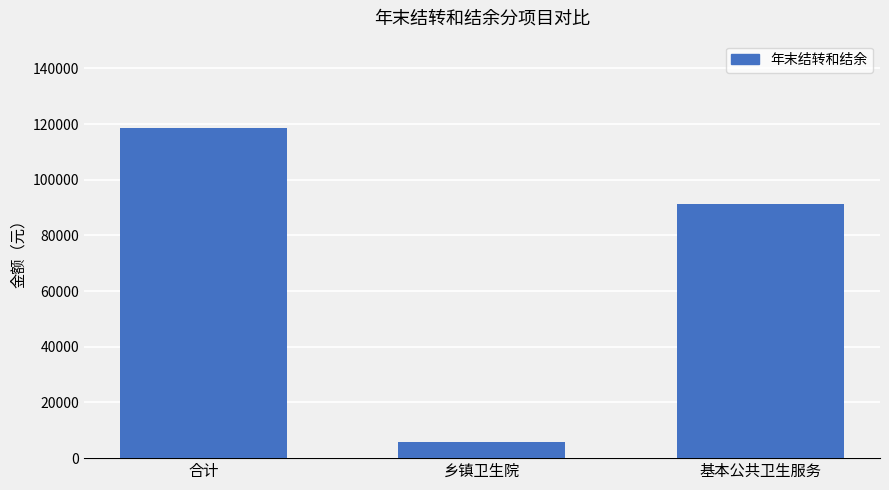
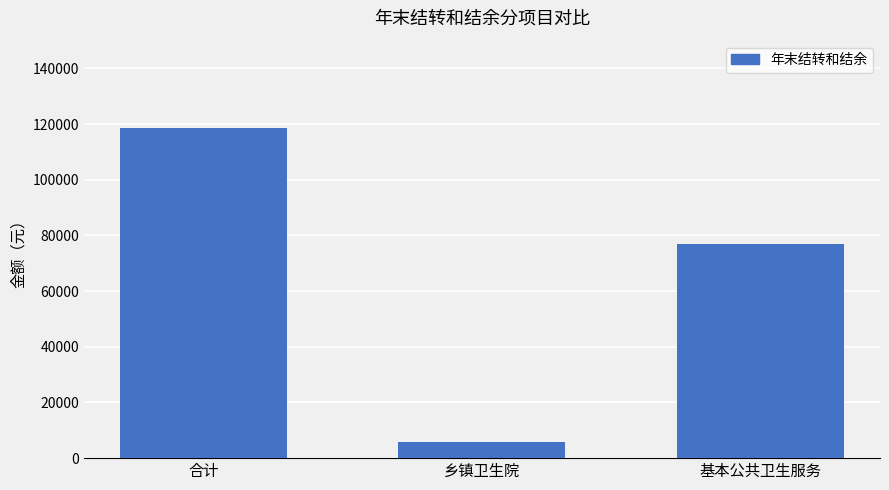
基本公共卫生服务: 91000 -> 77000
